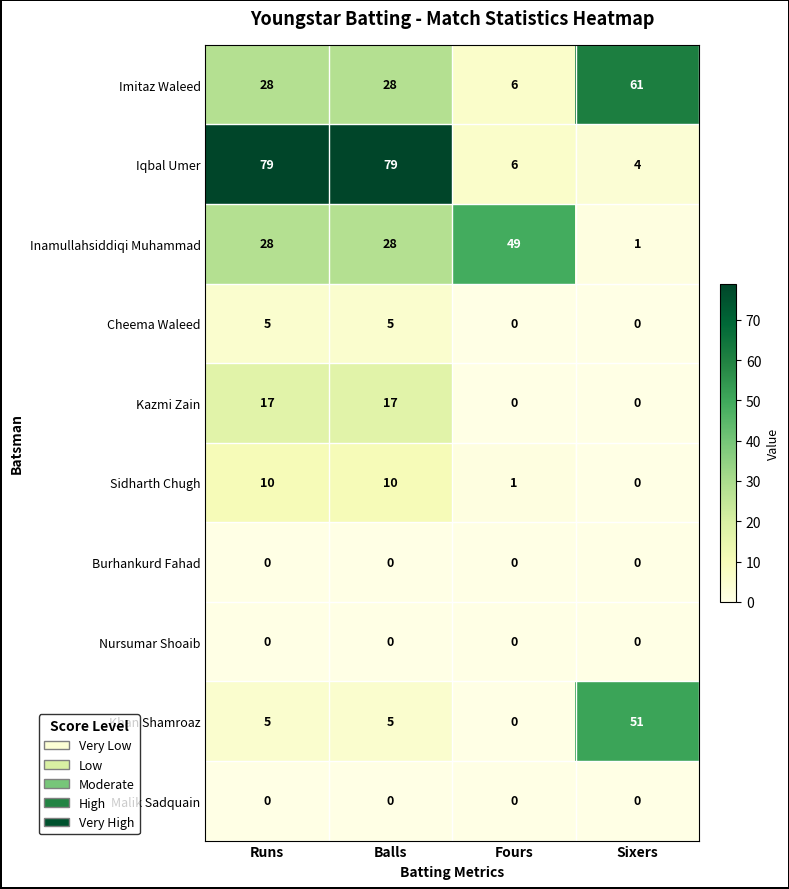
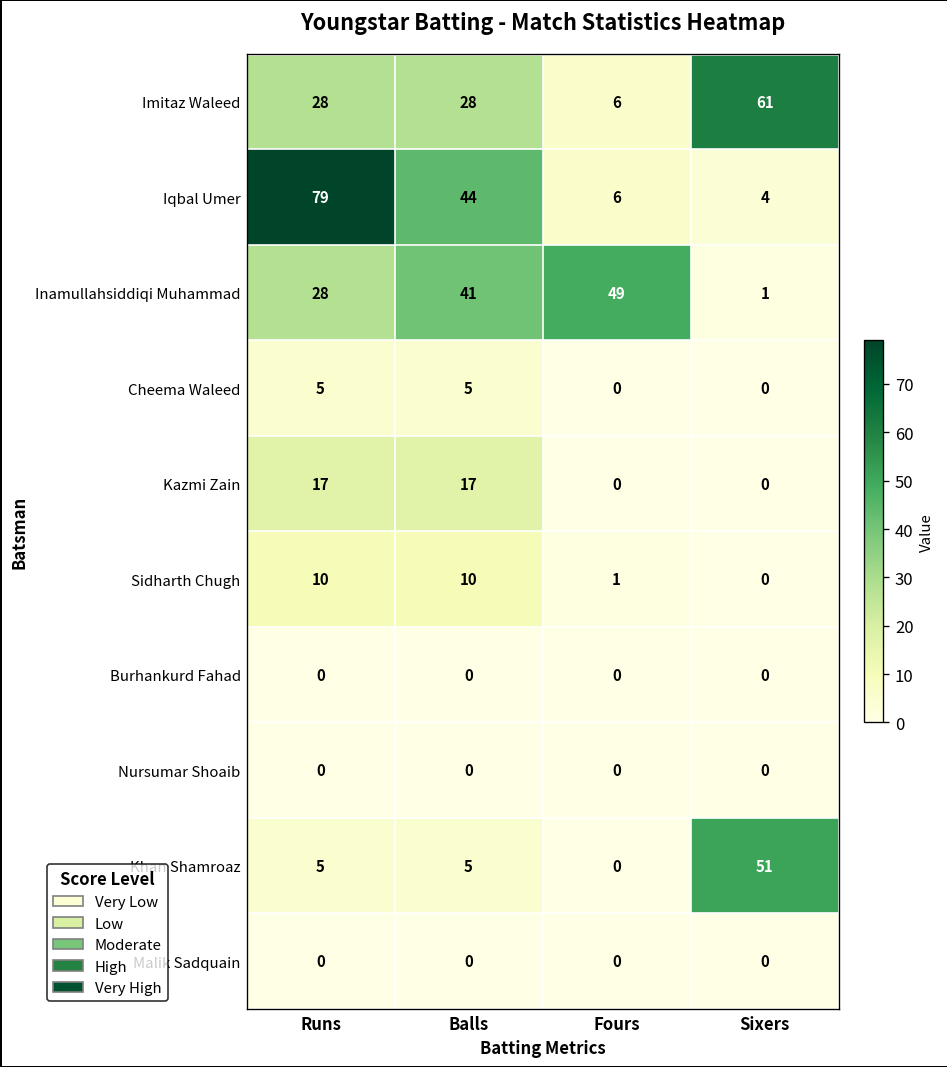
Iqbal Umer, Balls: 79 -> 44
Inamullahsiddiqi Muhammad, Balls: 28 -> 41
